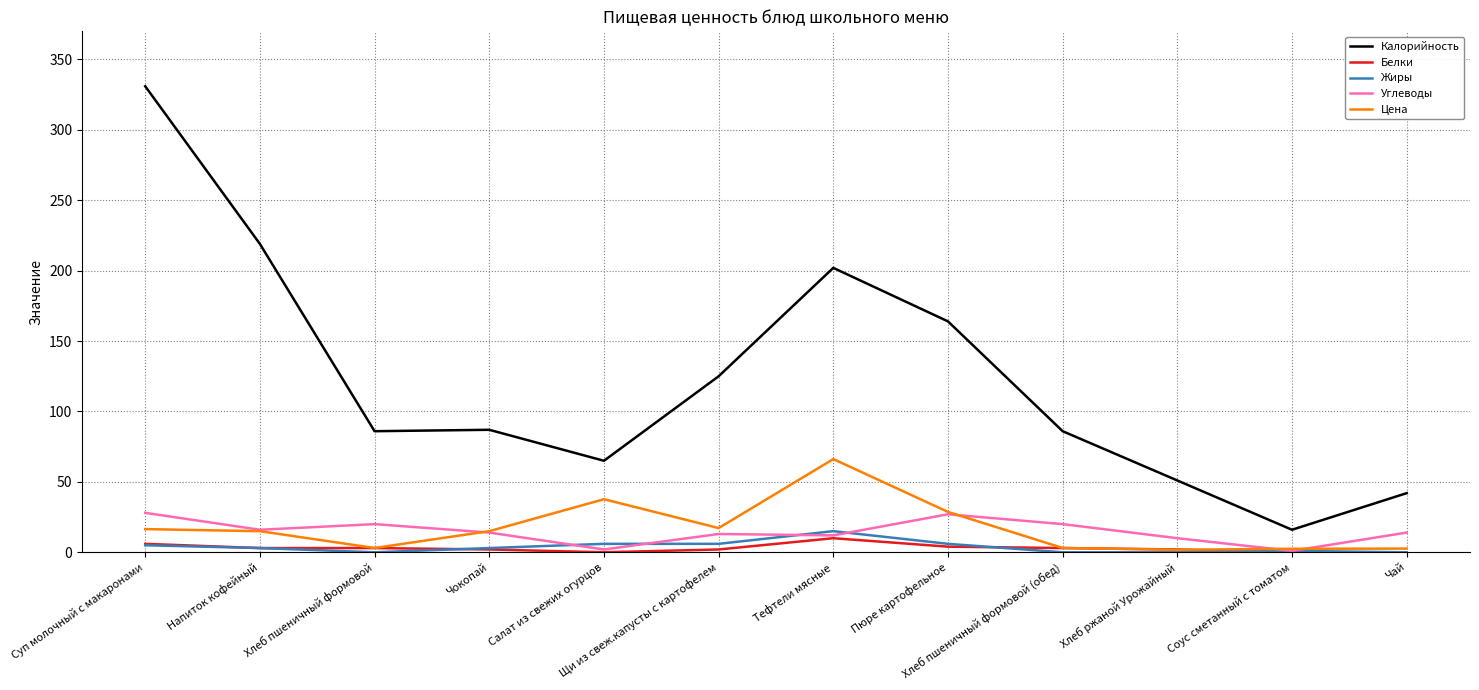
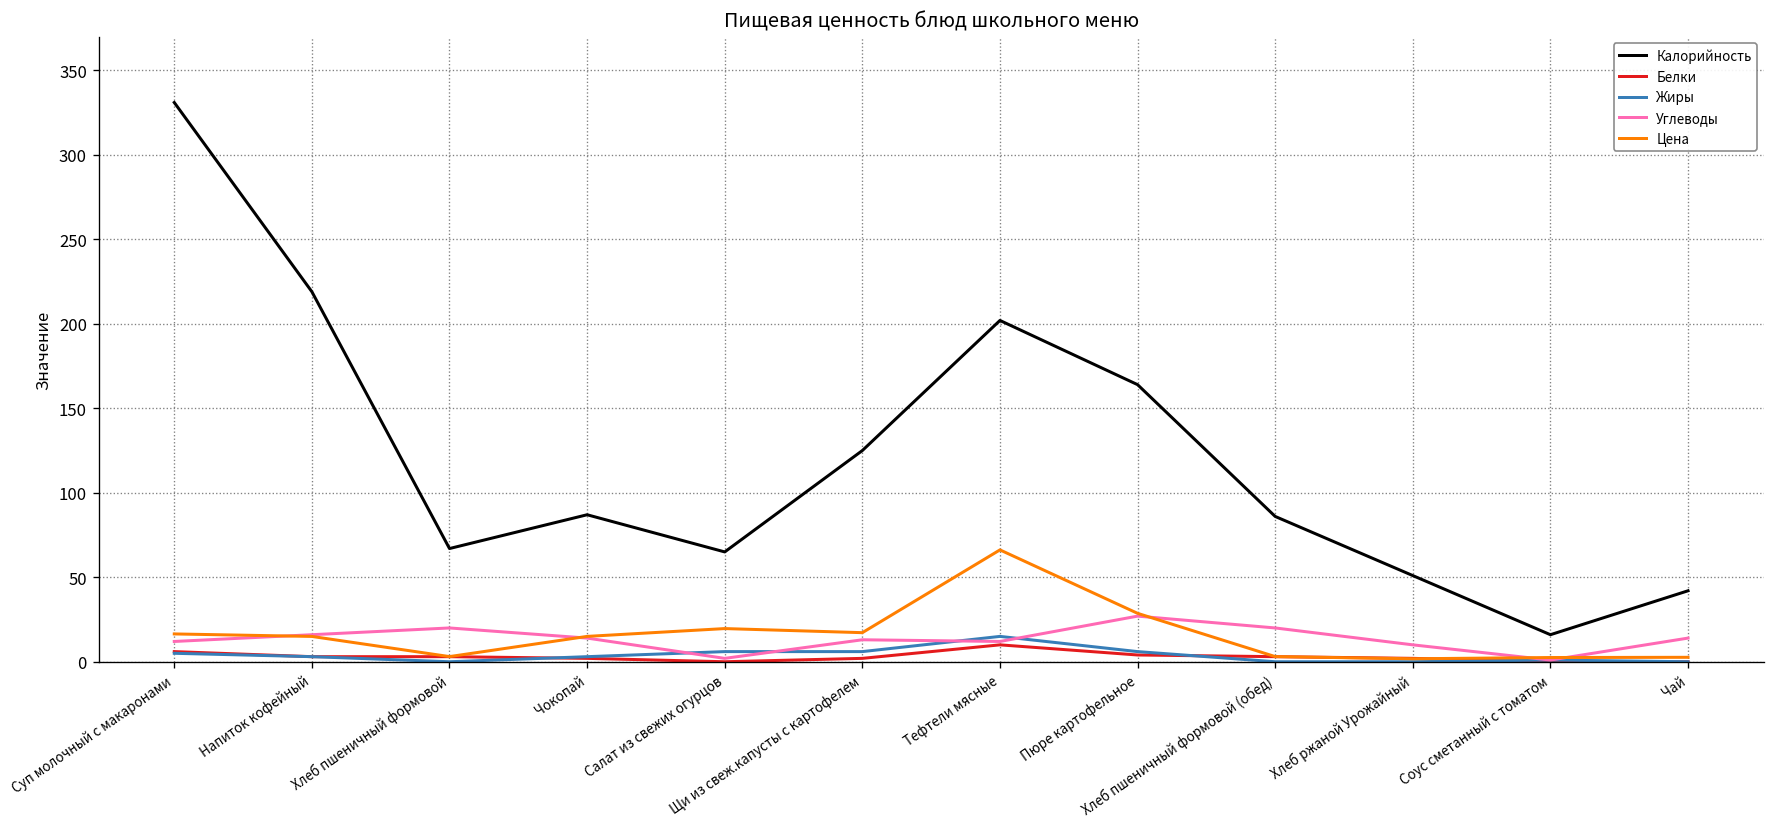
Углеводы, Суп молочный с макаронами: 28 -> 12
Калорийность, Хлеб пшеничный формовой: 86 -> 67
Цена, Салат из свежих огурцов: 38 -> 20
